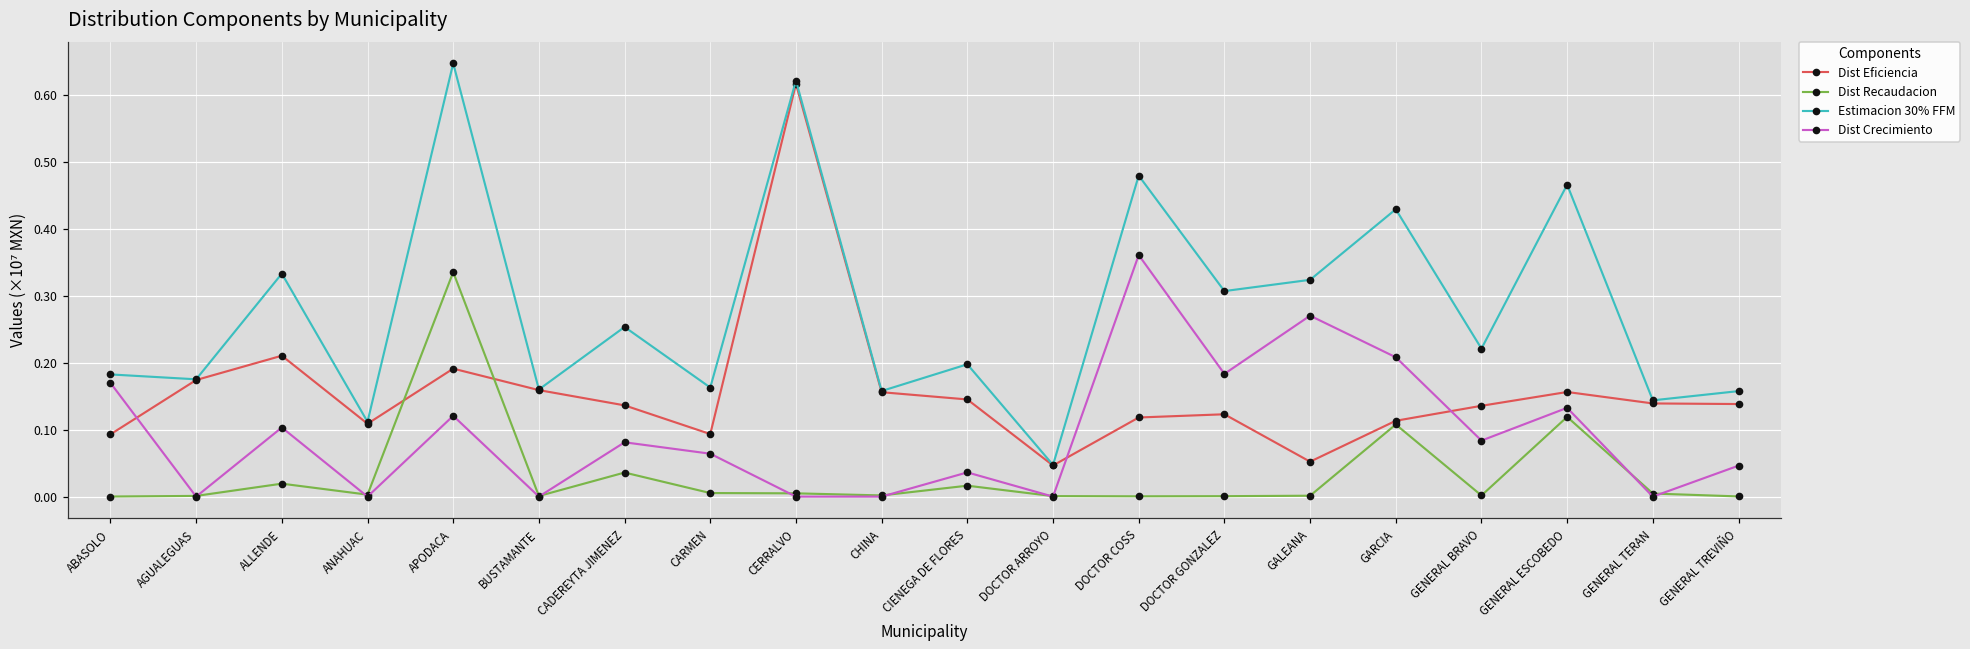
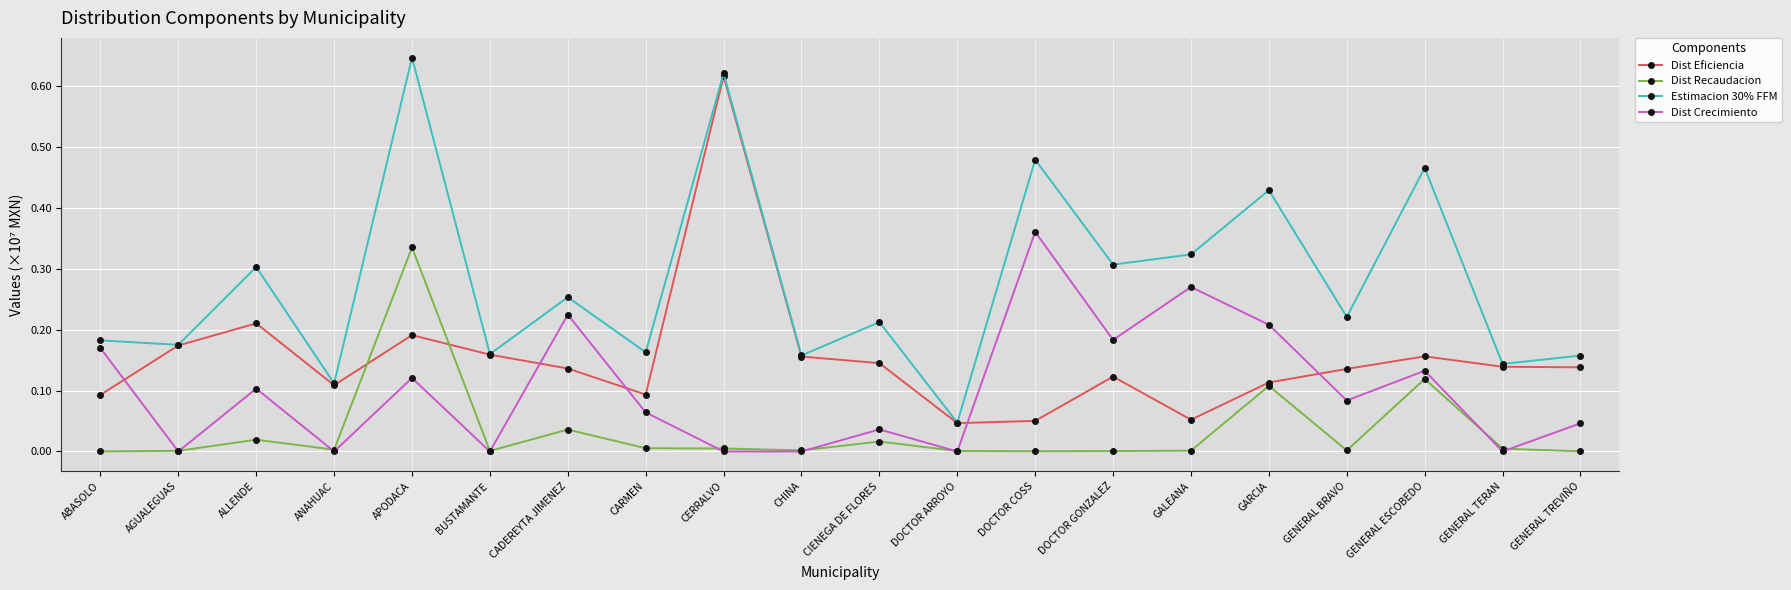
Estimacion 30% FFM, ALLENDE: 0.33 -> 0.30
Dist Crecimiento, CADEREYTA JIMENEZ: 0.08 -> 0.22
Estimacion 30% FFM, CIENEGA DE FLORES: 0.20 -> 0.21
Dist Eficiencia, DOCTOR COSS: 0.12 -> 0.05
